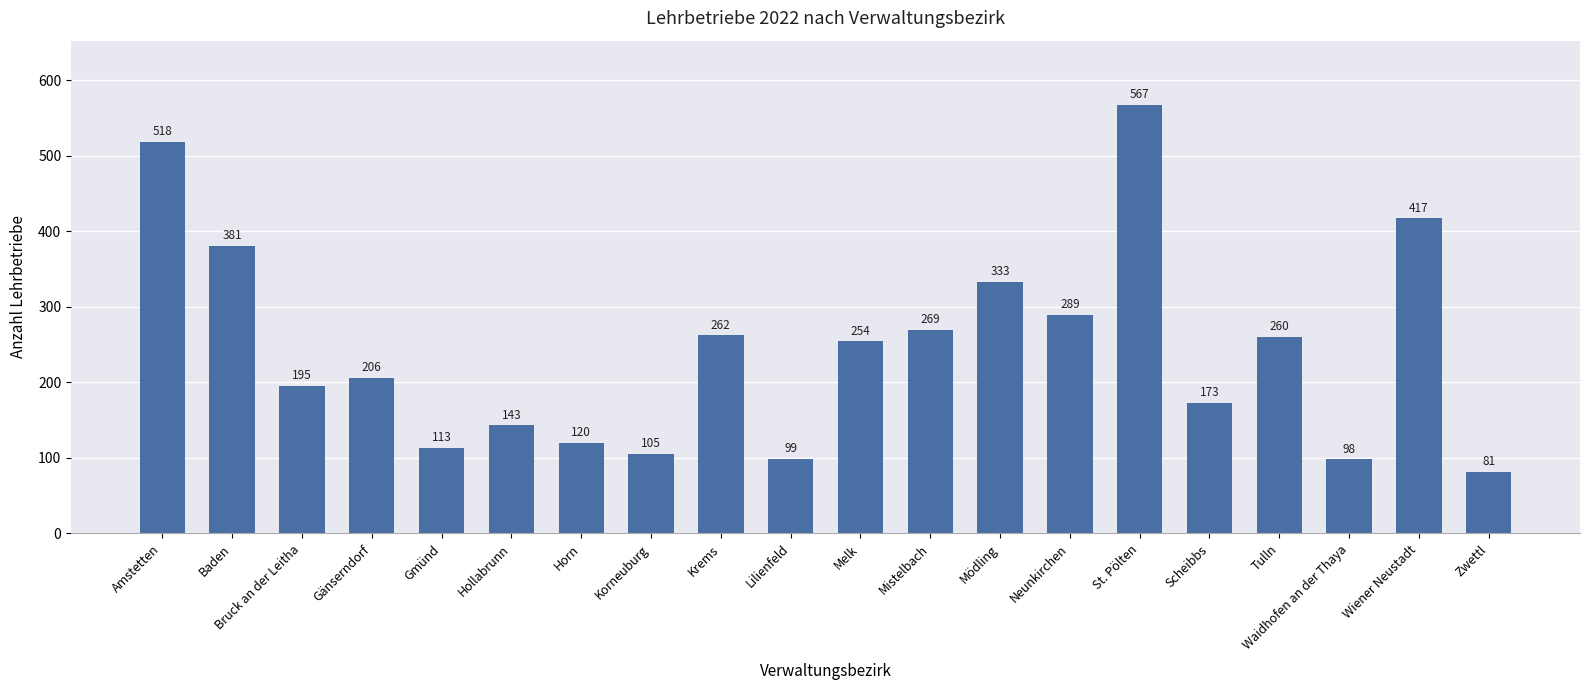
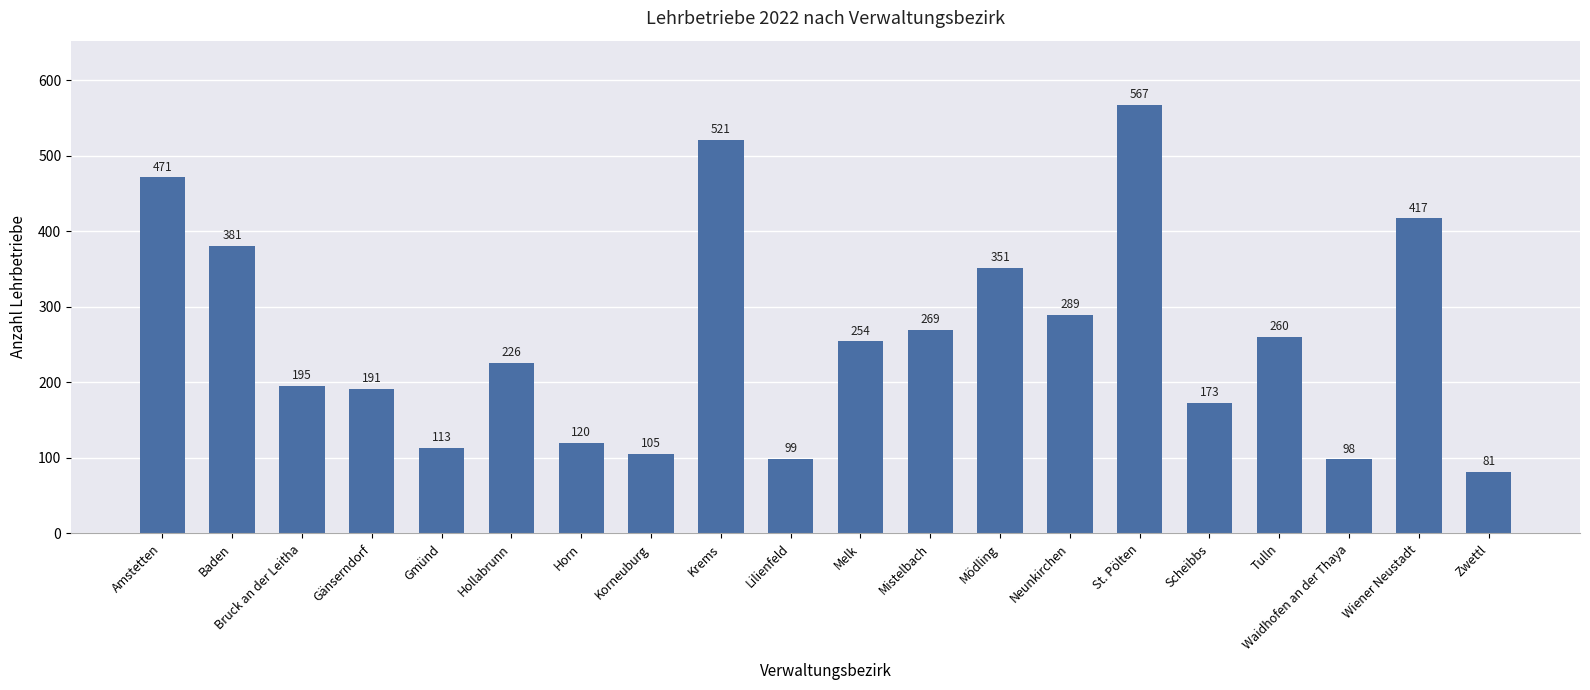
Amstetten: 518 -> 471
Gänserndorf: 206 -> 191
Hollabrunn: 143 -> 226
Krems: 262 -> 521
Mödling: 333 -> 351
